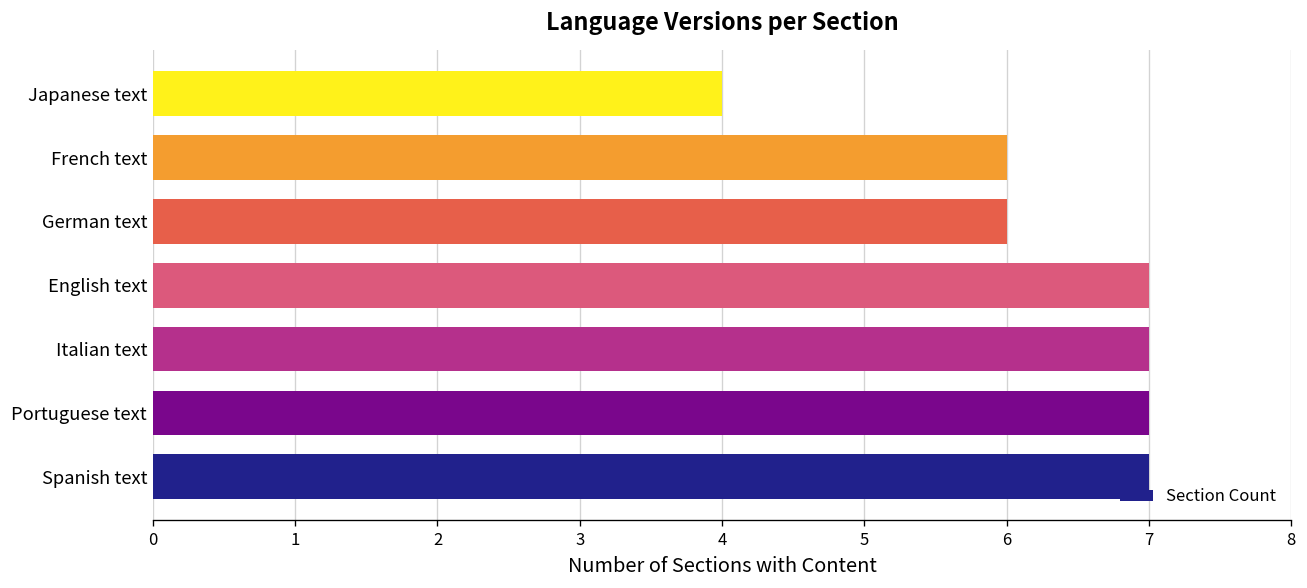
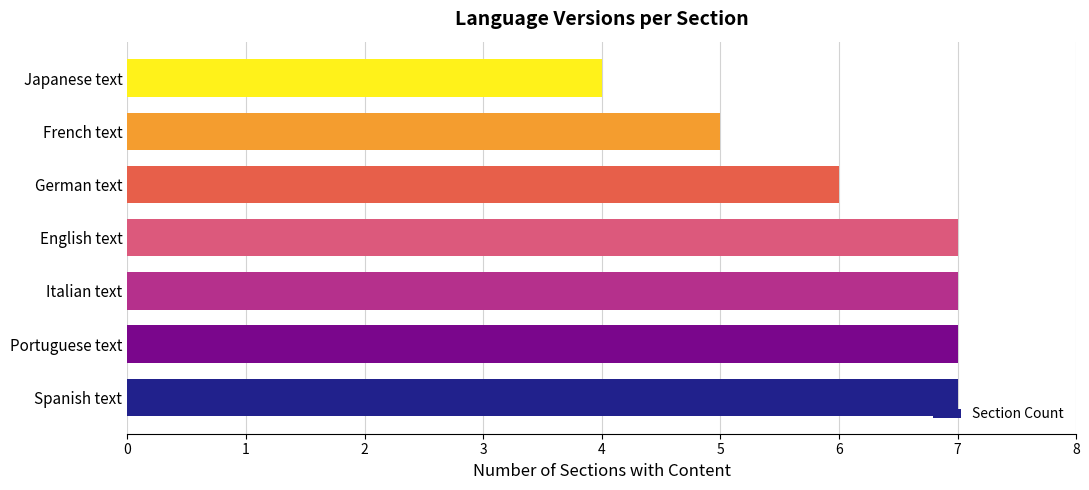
French text: 6 -> 5
